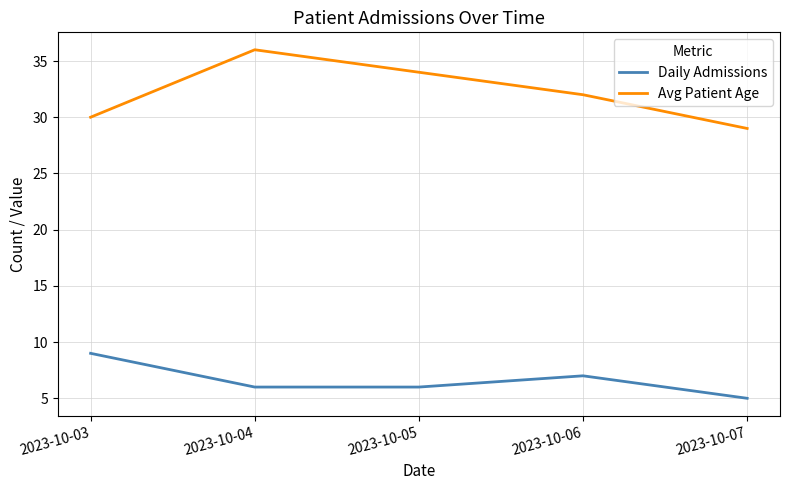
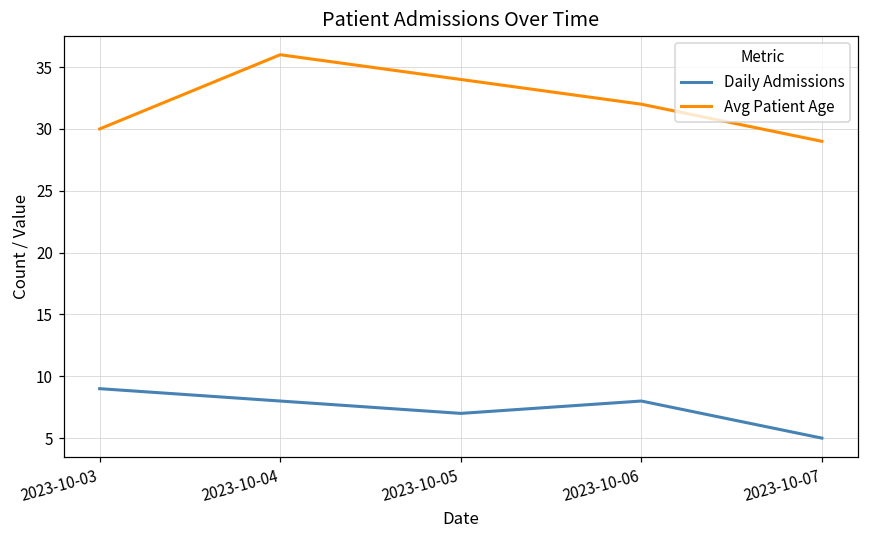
Daily Admissions, 2023-10-04: 6 -> 8
Daily Admissions, 2023-10-05: 6 -> 7
Daily Admissions, 2023-10-06: 7 -> 8
